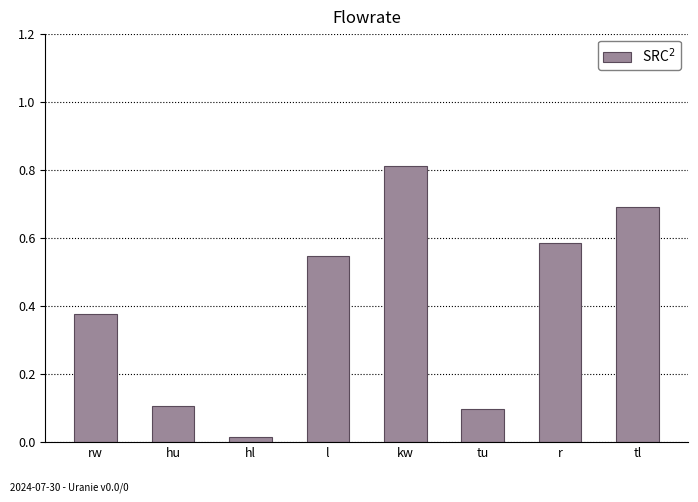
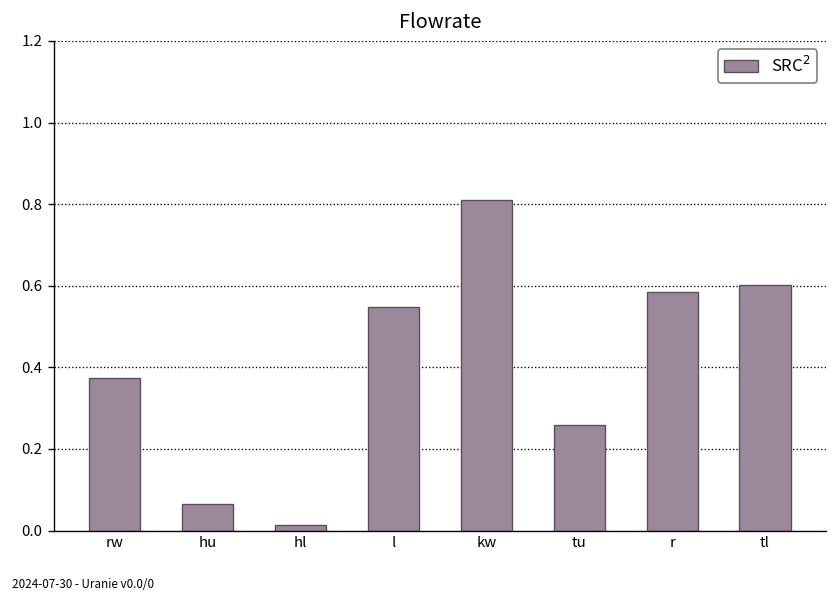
hu: 0.10 -> 0.07
tu: 0.10 -> 0.26
tl: 0.69 -> 0.60
